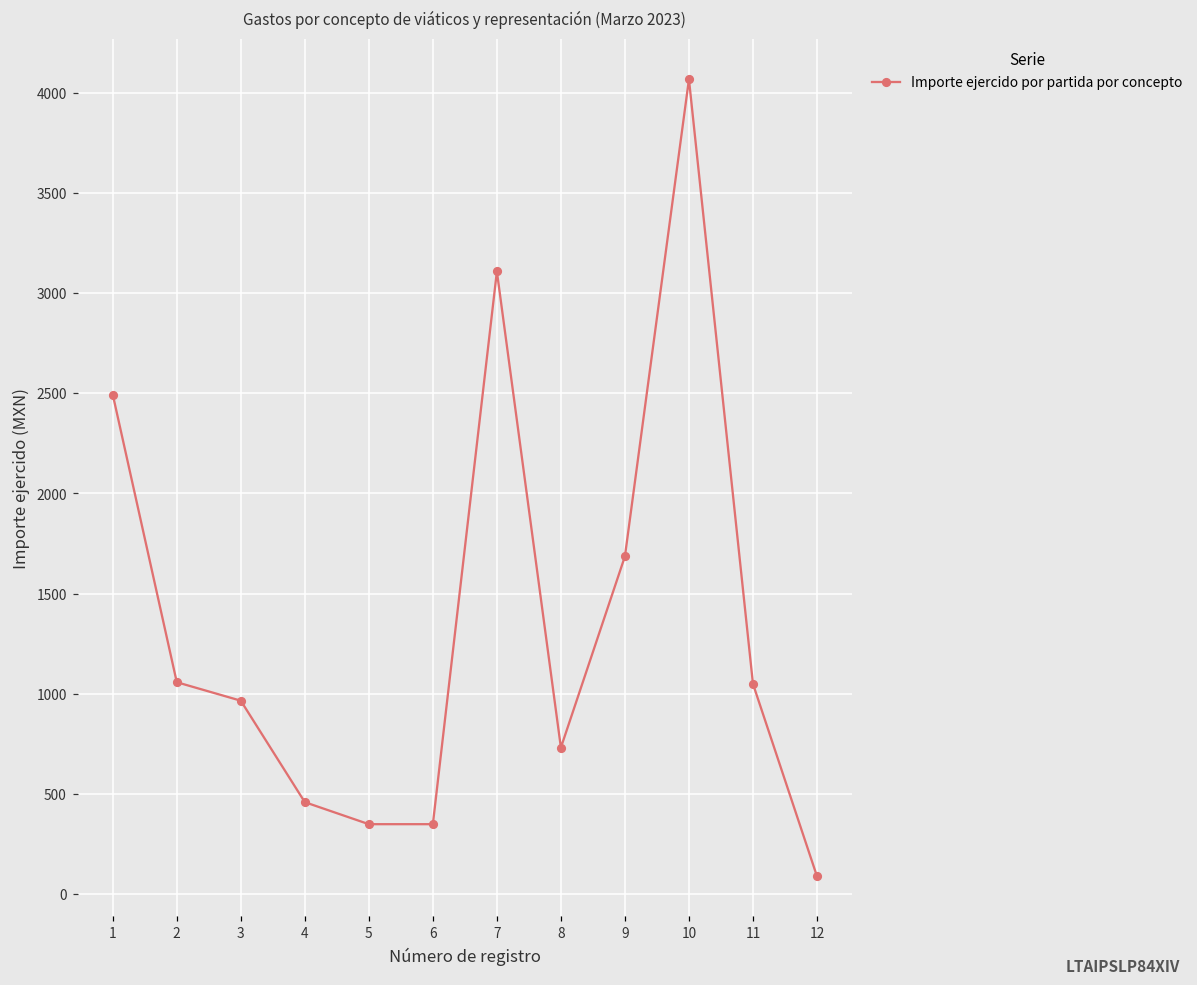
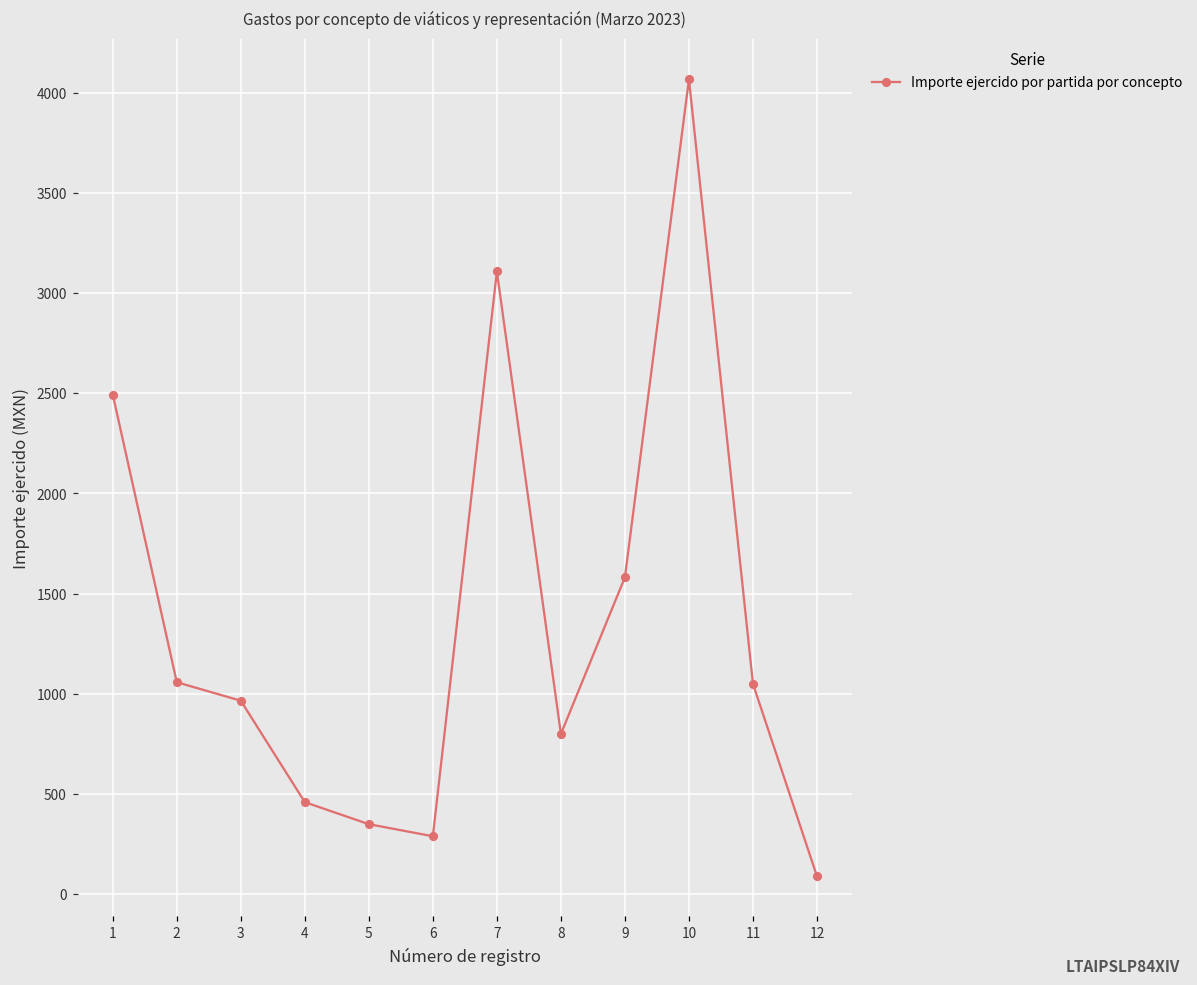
6: 350 -> 290
8: 730 -> 800
9: 1690 -> 1580
